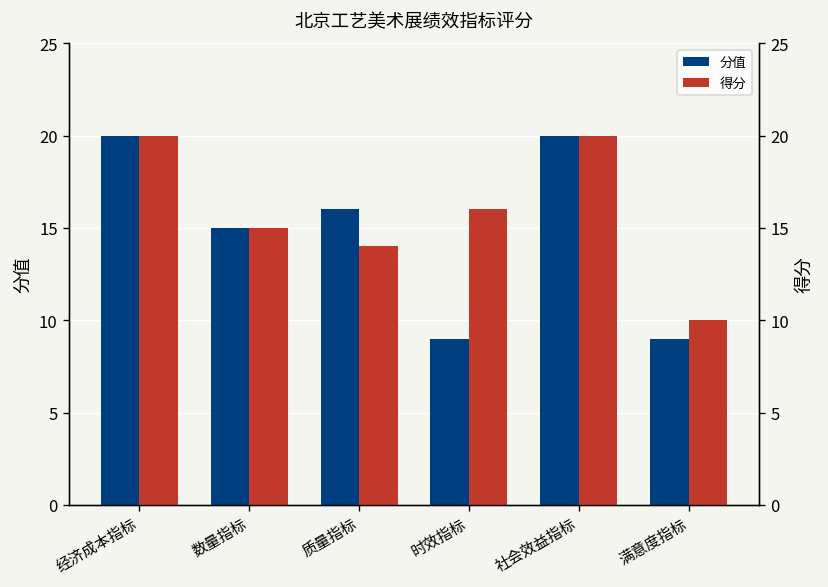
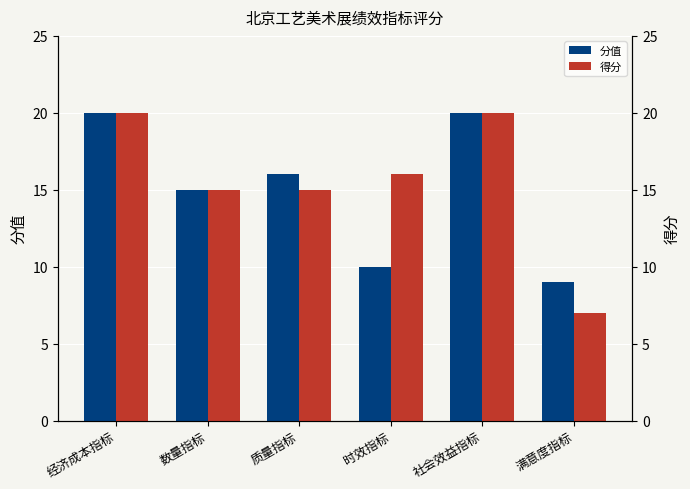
得分, 质量指标: 14 -> 15
分值, 时效指标: 9 -> 10
得分, 满意度指标: 10 -> 7
